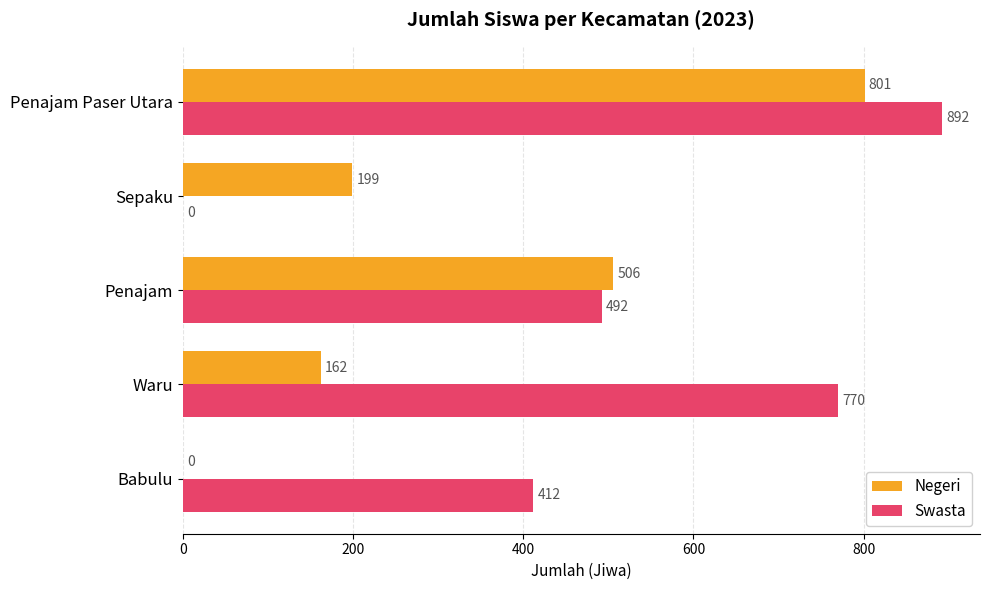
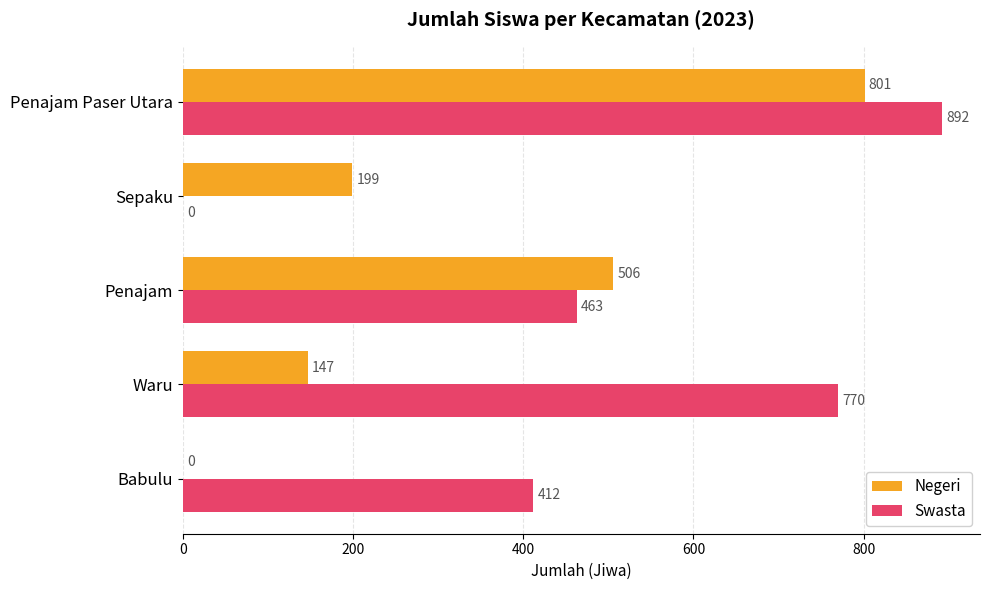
Swasta, Penajam: 492 -> 463
Negeri, Waru: 162 -> 147
